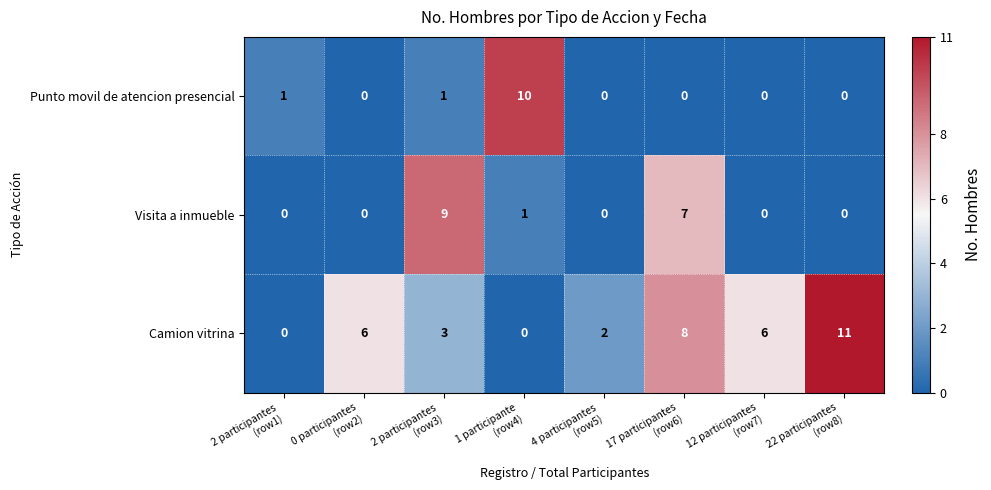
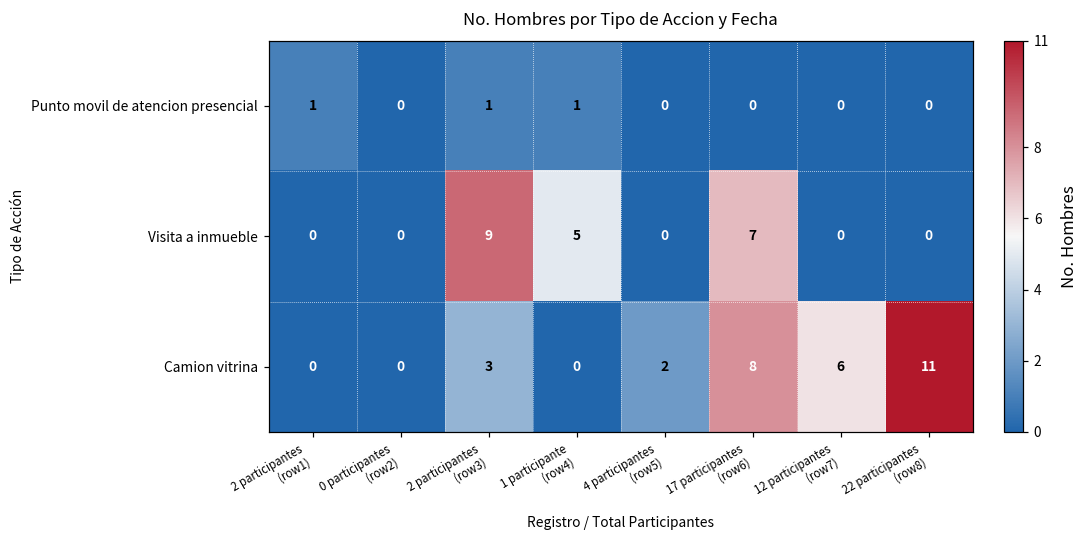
Punto movil de atencion presencial, 1 participante (row4): 10 -> 1
Visita a inmueble, 1 participante (row4): 1 -> 5
Camion vitrina, 0 participantes (row2): 6 -> 0
